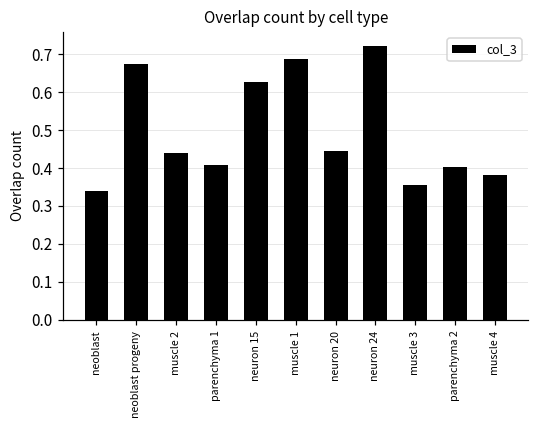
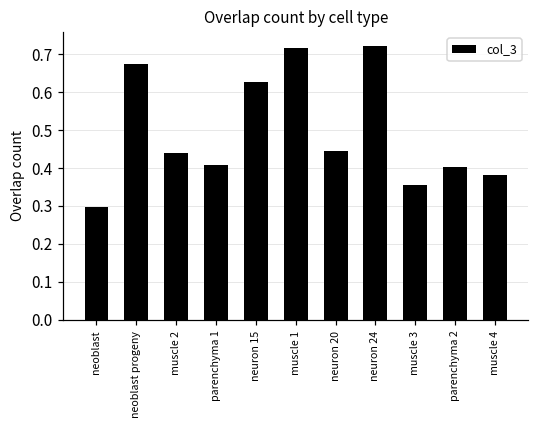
neoblast: 0.34 -> 0.30
muscle 1: 0.69 -> 0.72
